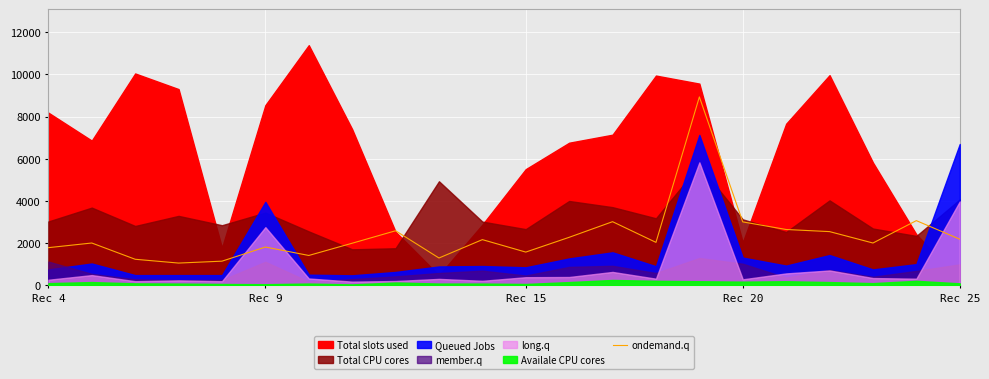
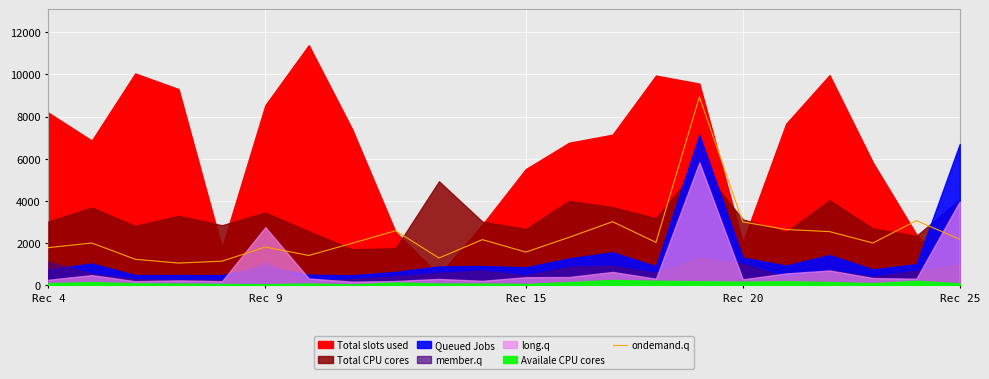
Queued Jobs, Rec 9: 4000 -> 900
